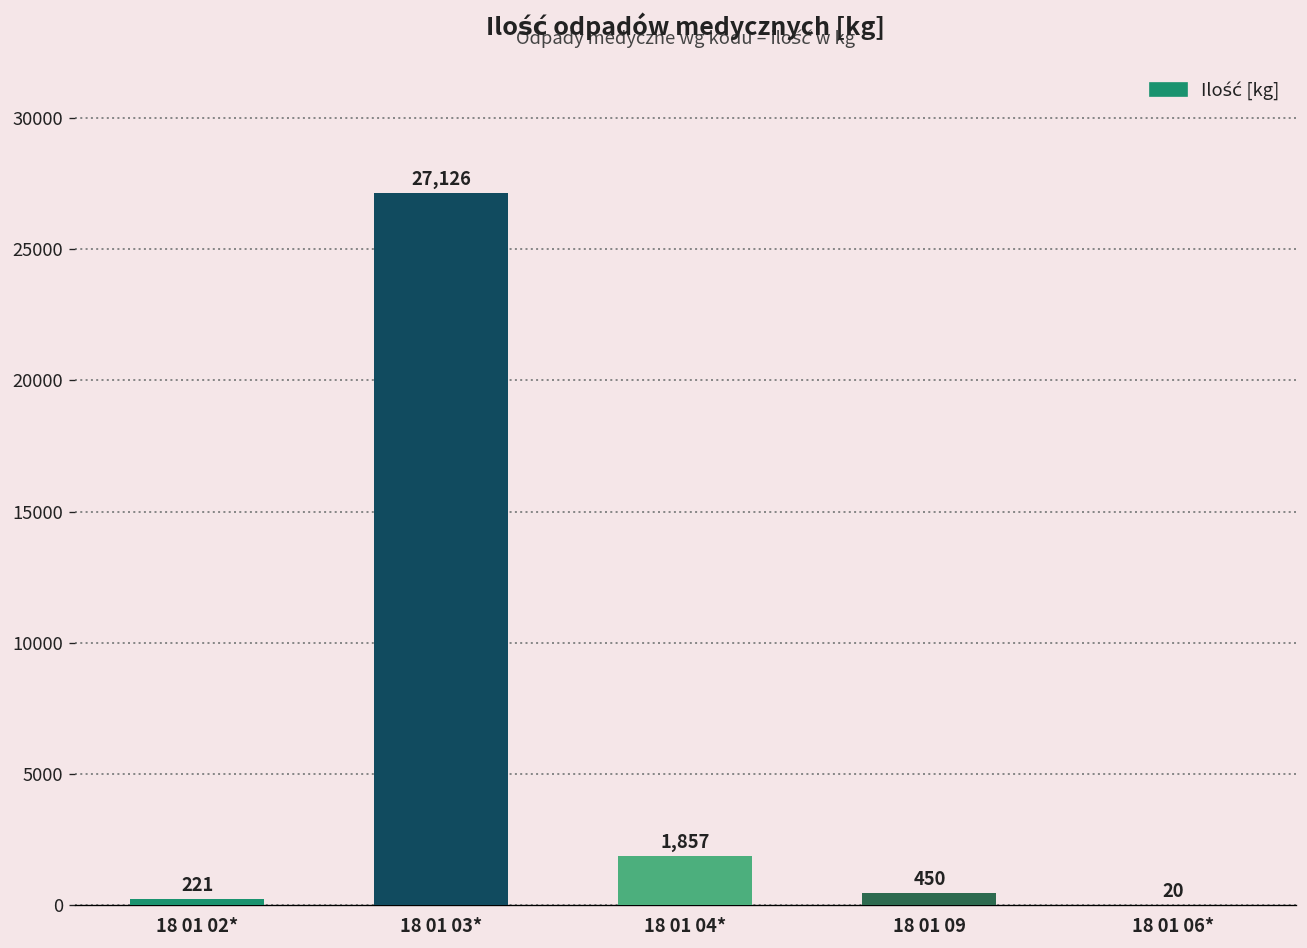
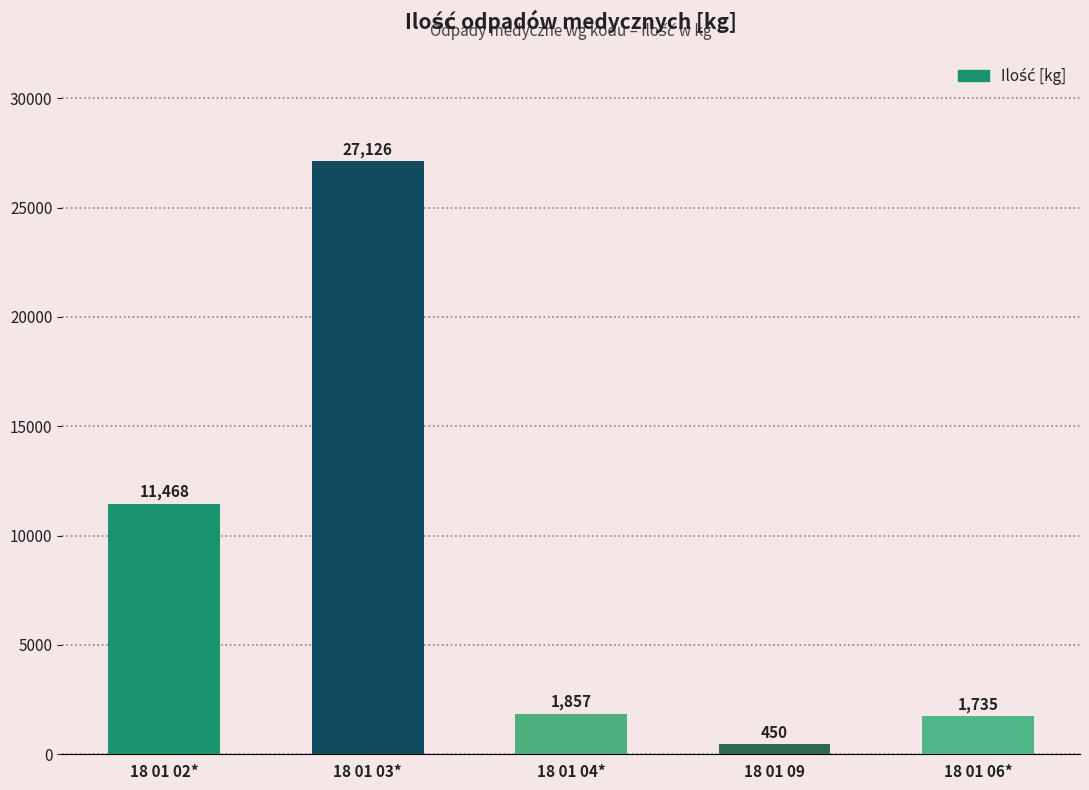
18 01 02*: 221 -> 11,468
18 01 06*: 20 -> 1,735
